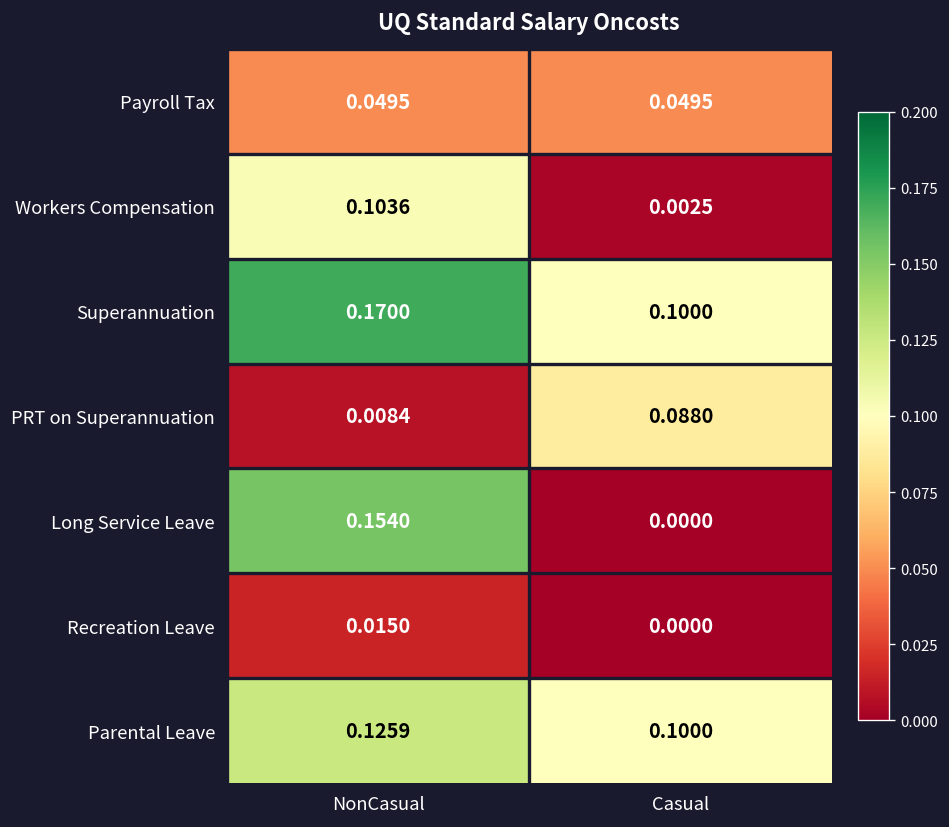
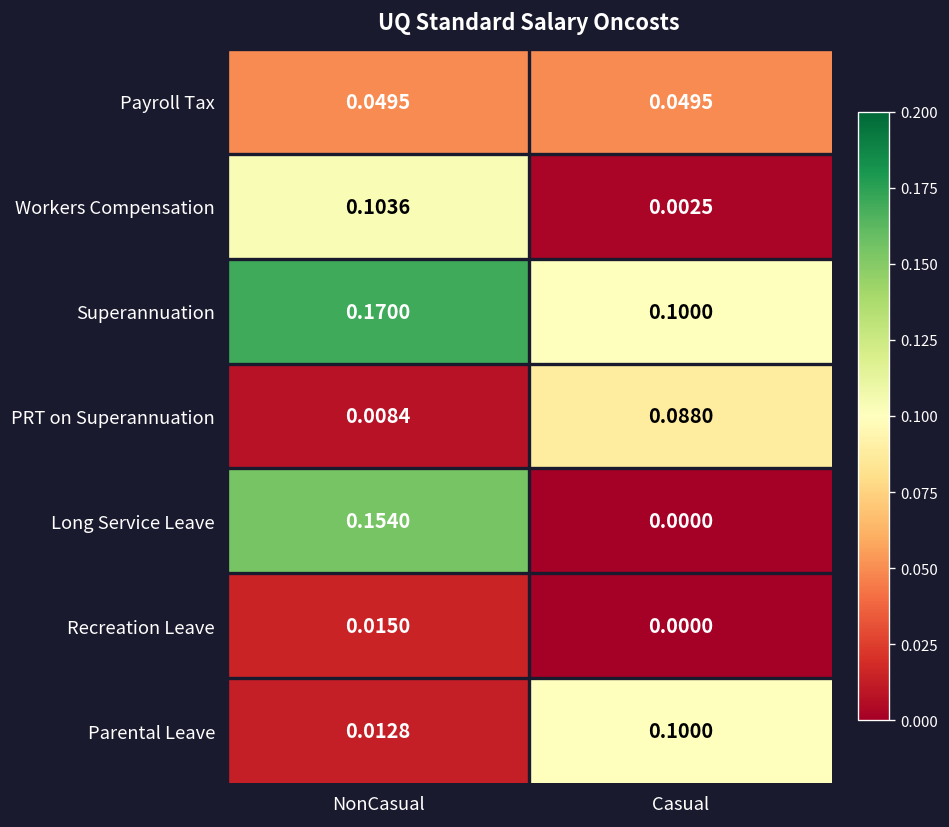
Parental Leave, NonCasual: 0.1259 -> 0.0128
